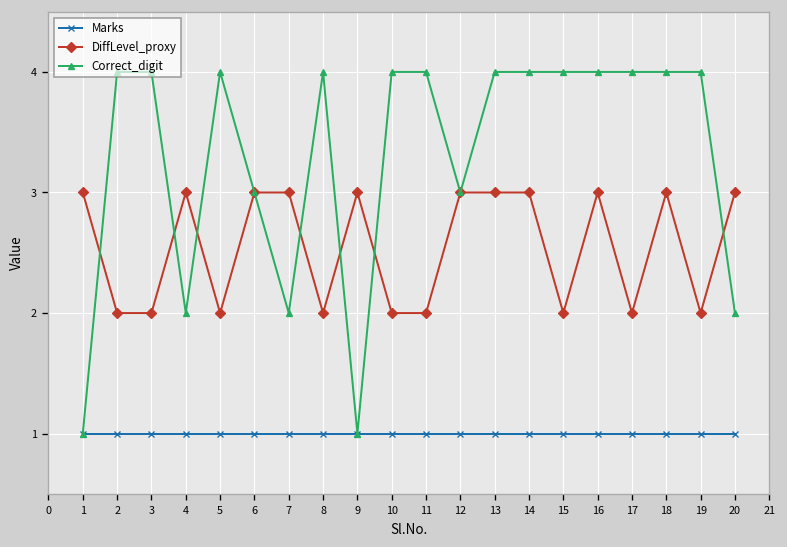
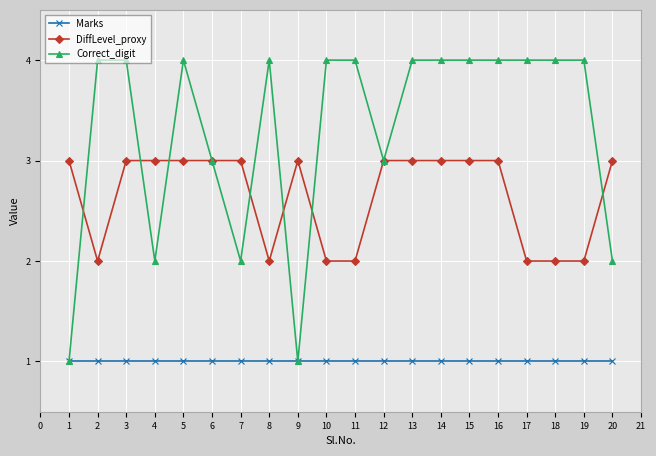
DiffLevel_proxy, 3: 2 -> 3
DiffLevel_proxy, 5: 2 -> 3
DiffLevel_proxy, 15: 2 -> 3
DiffLevel_proxy, 18: 3 -> 2
